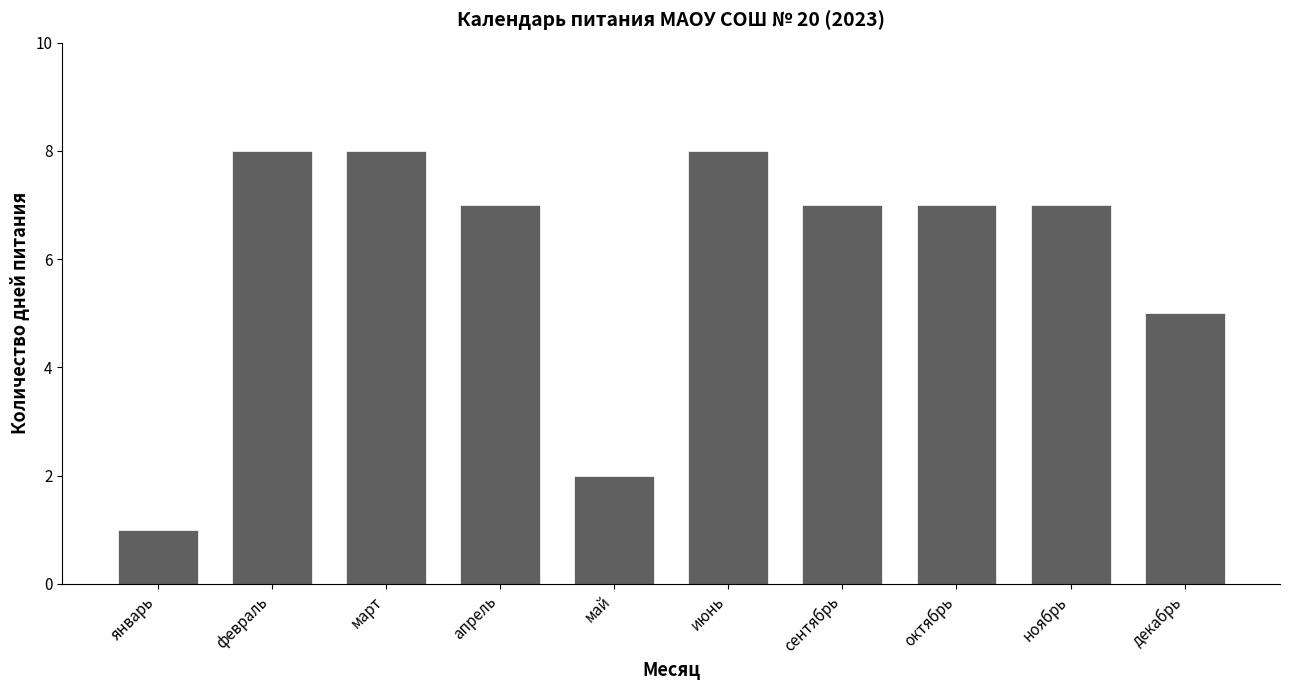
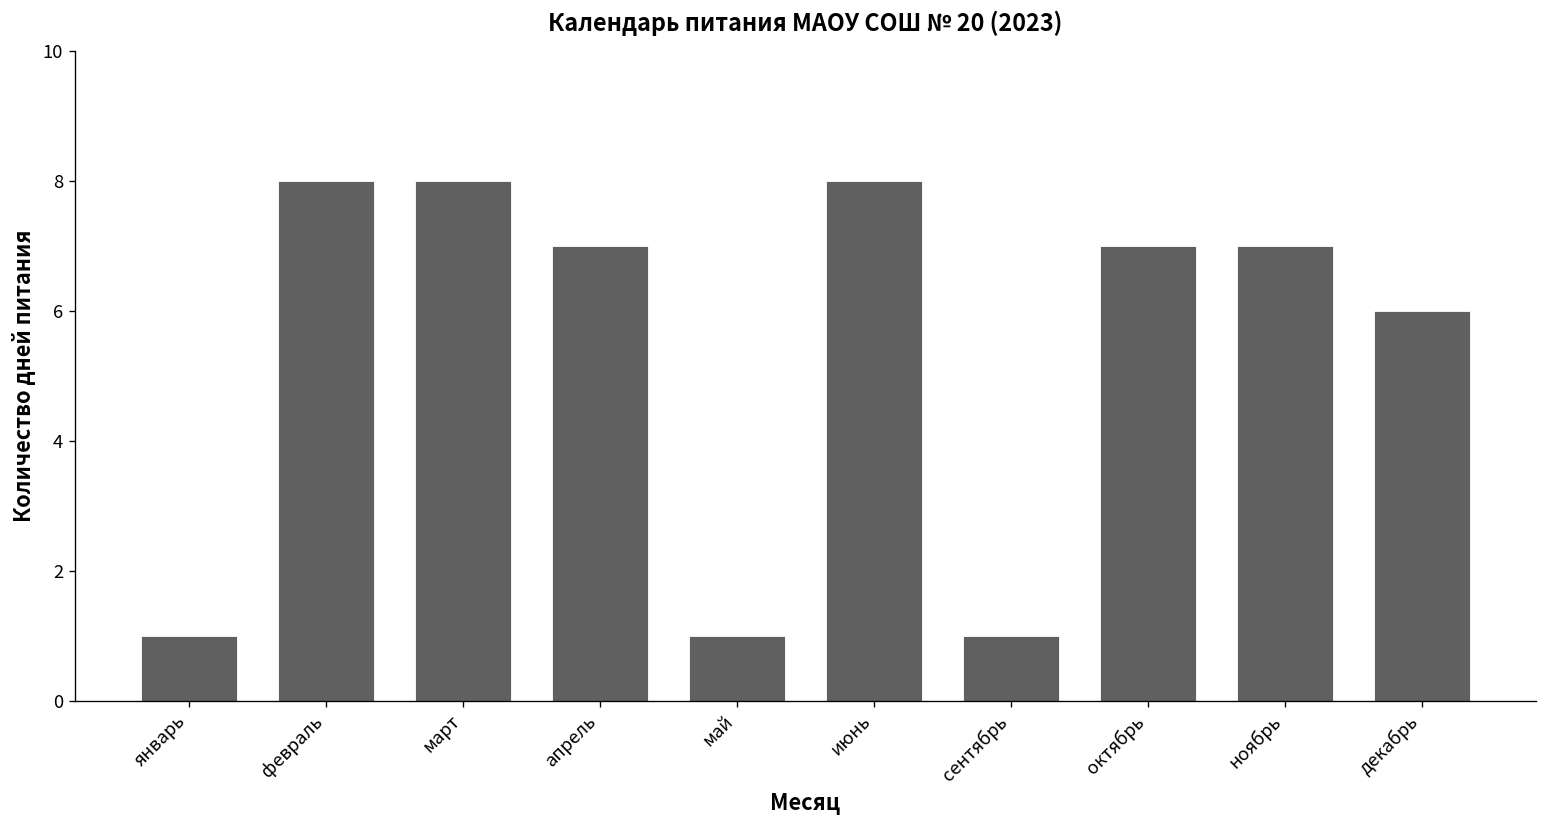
май: 2 -> 1
сентябрь: 7 -> 1
декабрь: 5 -> 6
